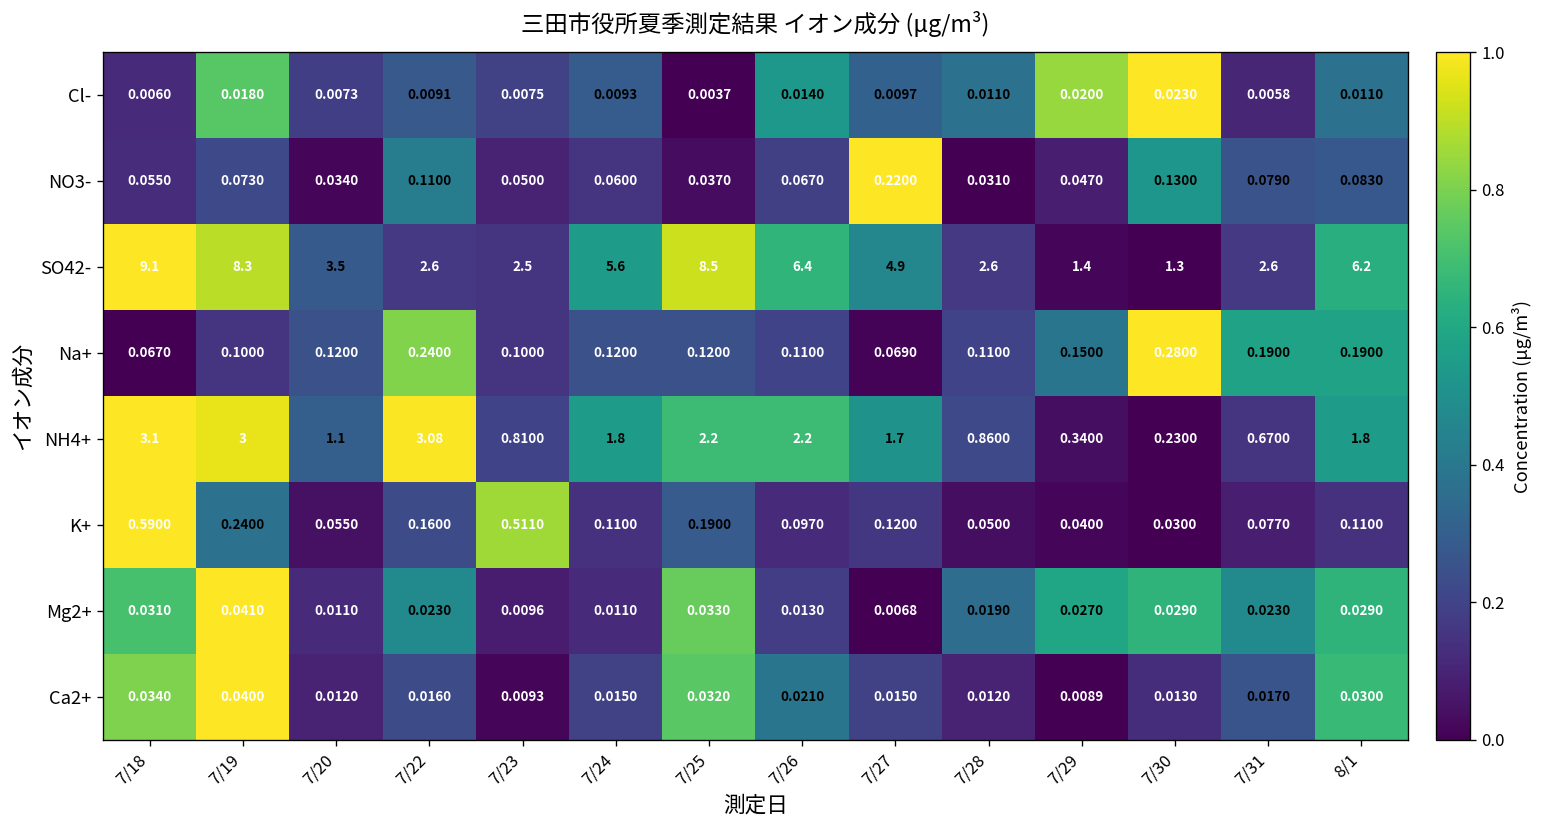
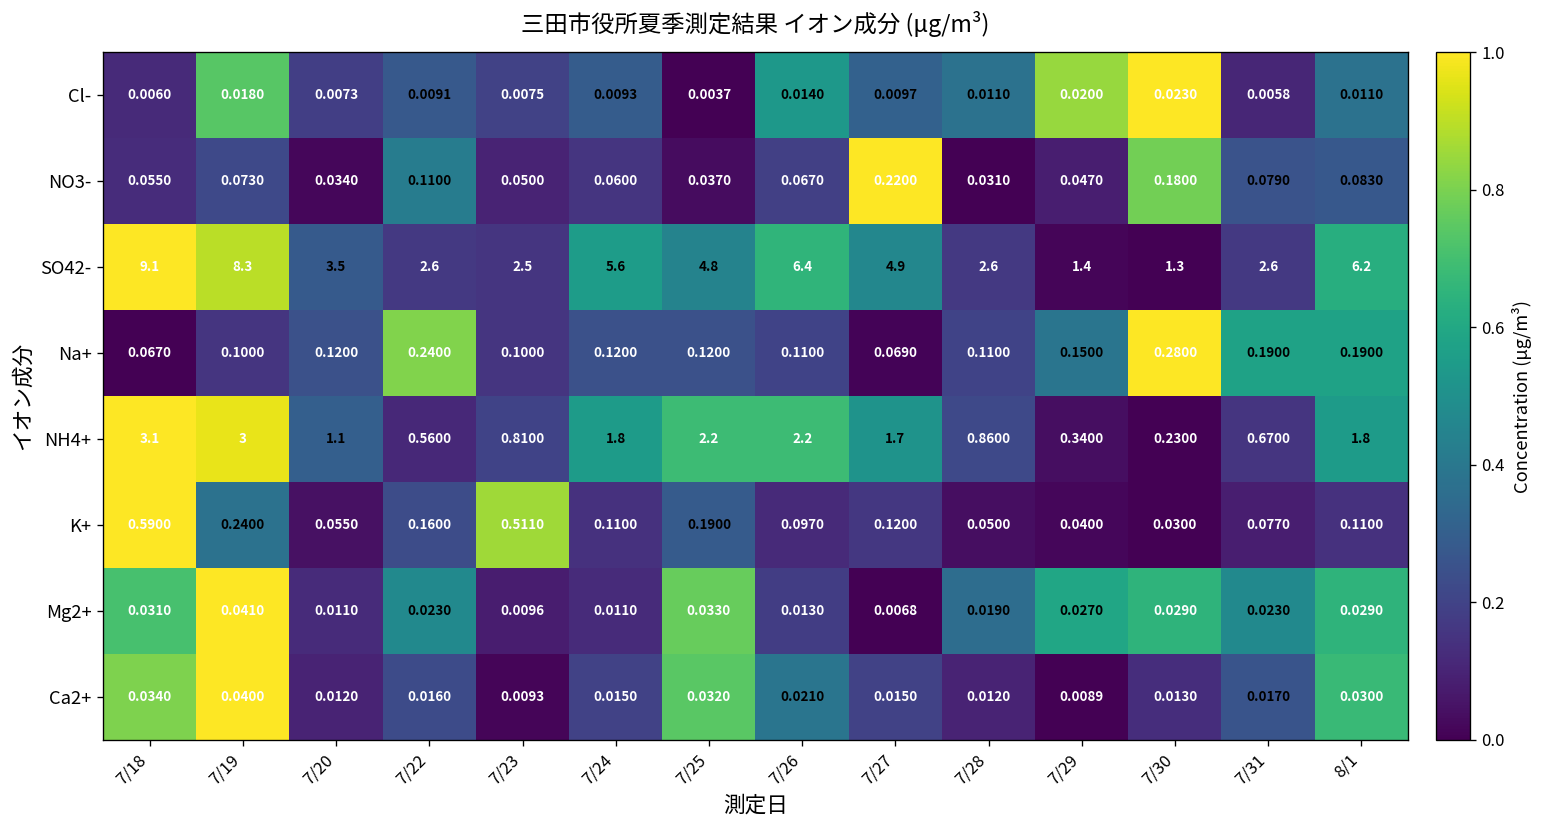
NO3-, 7/30: 0.1300 -> 0.1800
SO42-, 7/25: 8.5 -> 4.8
NH4+, 7/22: 3.08 -> 0.5600
